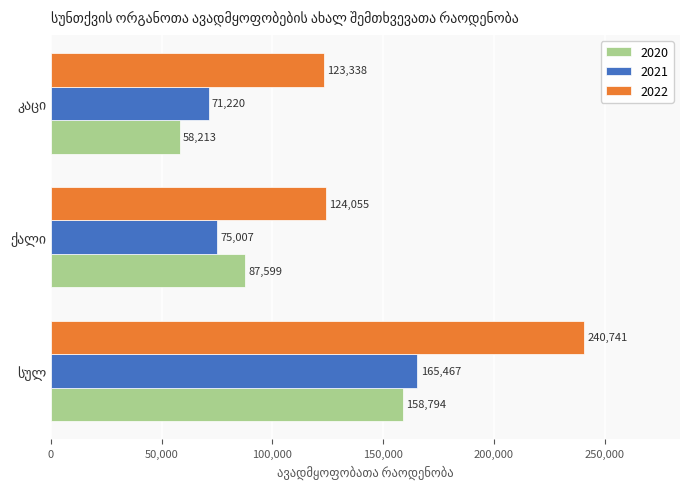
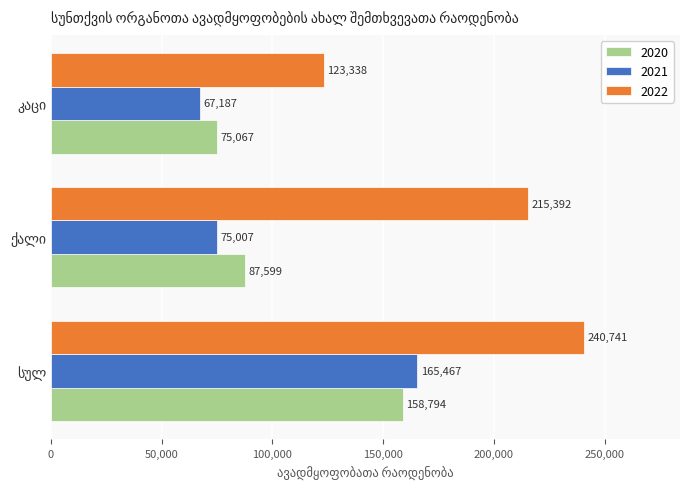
2021, კაცი: 71,220 -> 67,187
2020, კაცი: 58,213 -> 75,067
2022, ქალი: 124,055 -> 215,392
